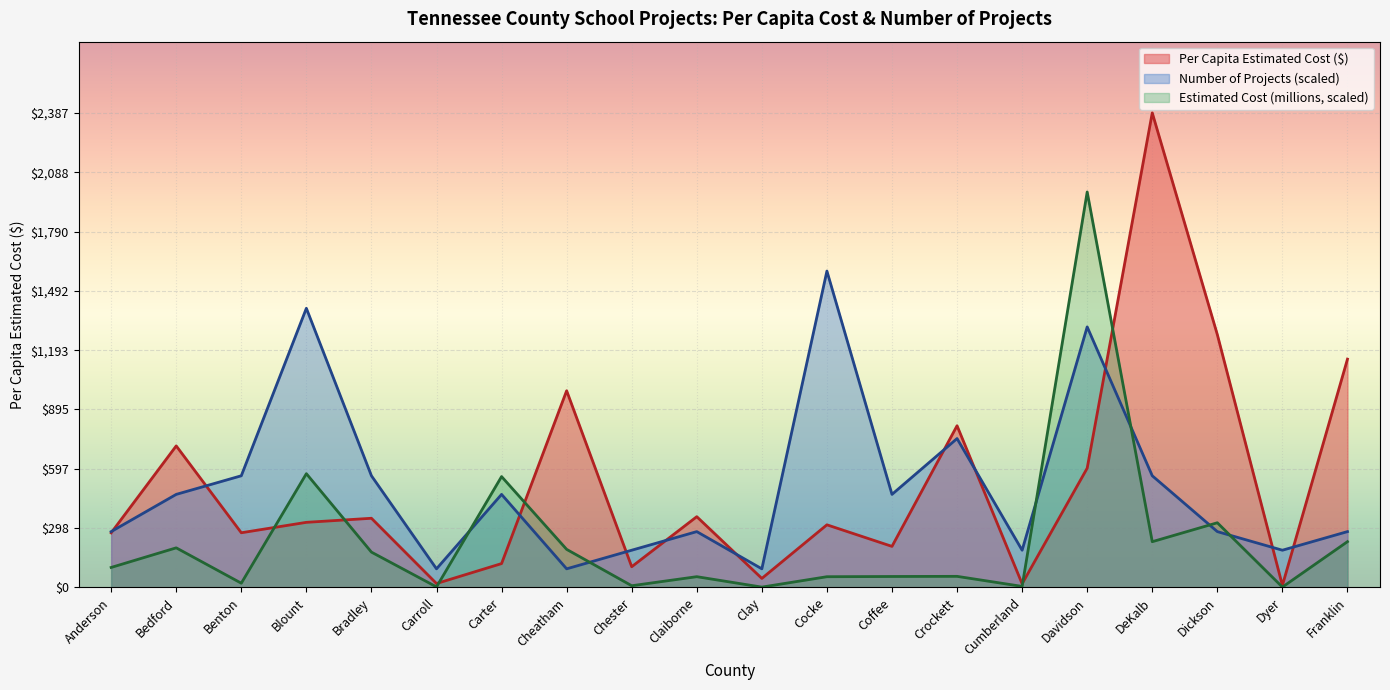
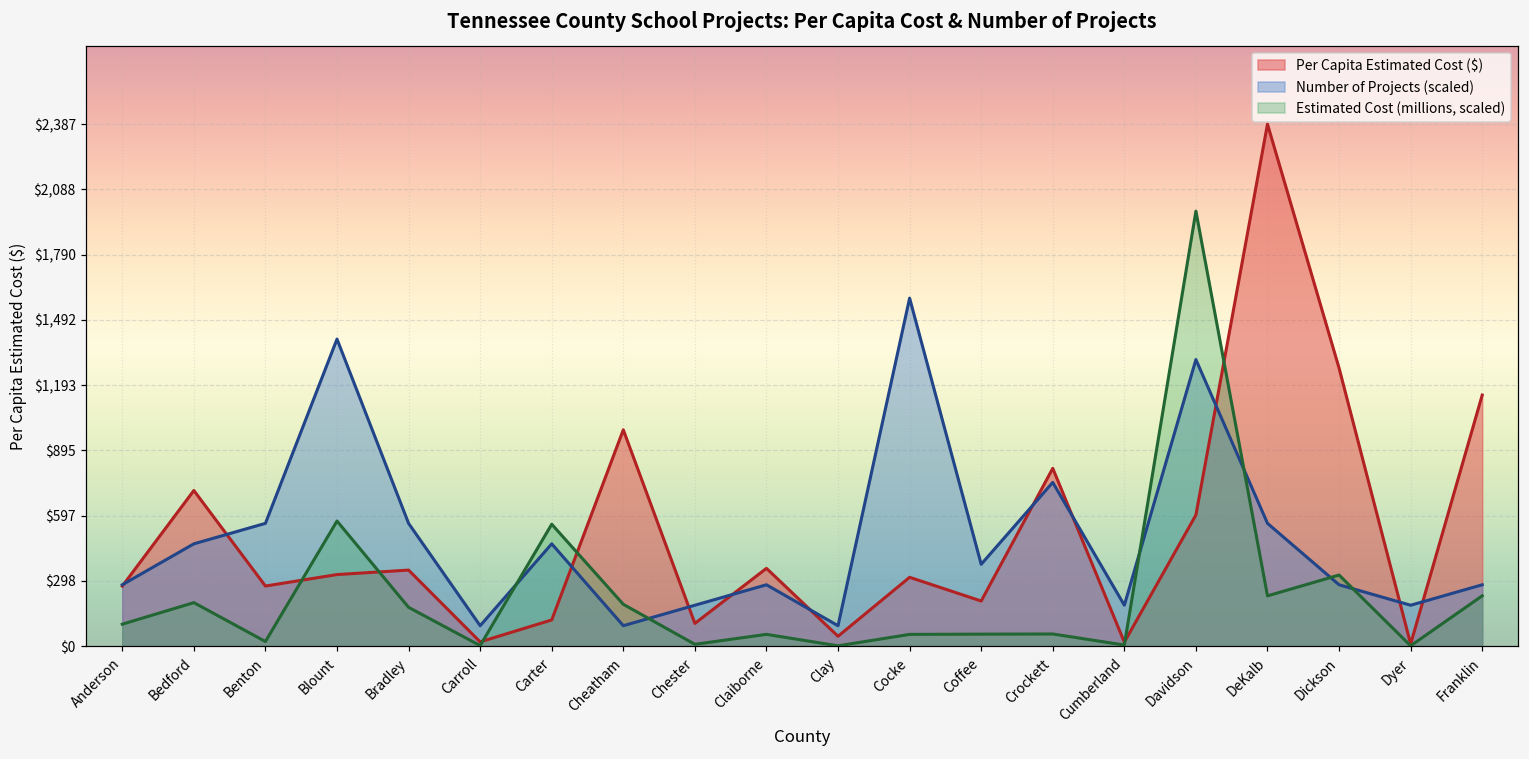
Number of Projects (scaled), Coffee: $470 -> $370
